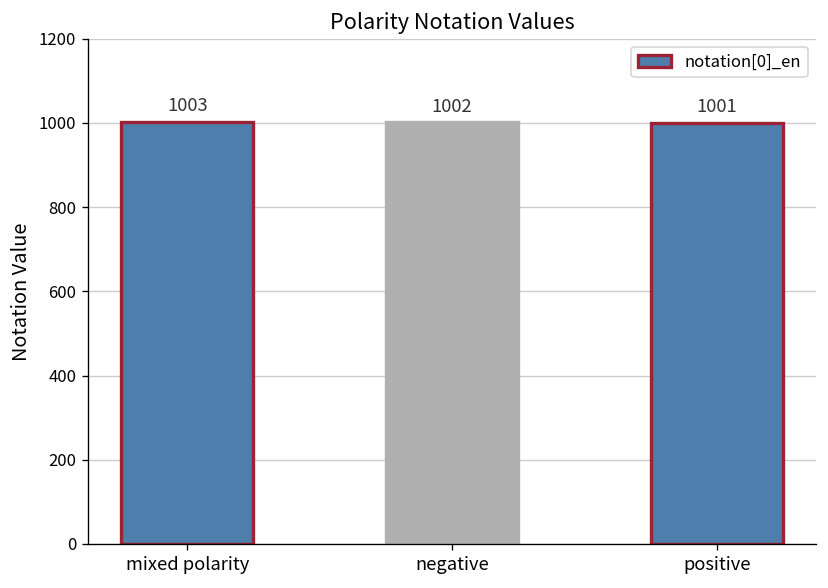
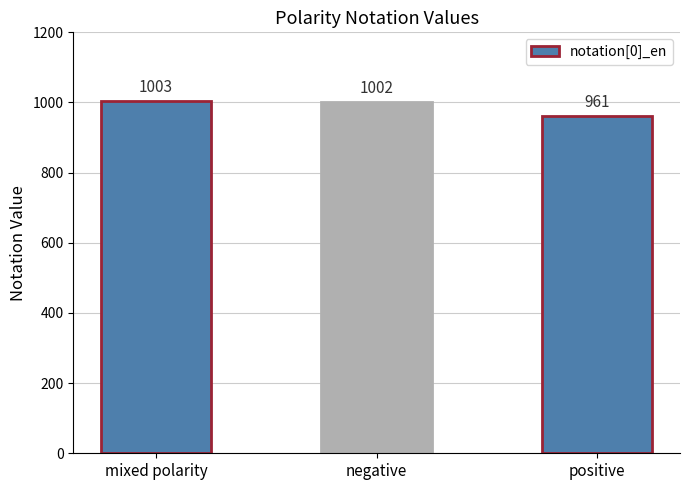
positive: 1001 -> 961
